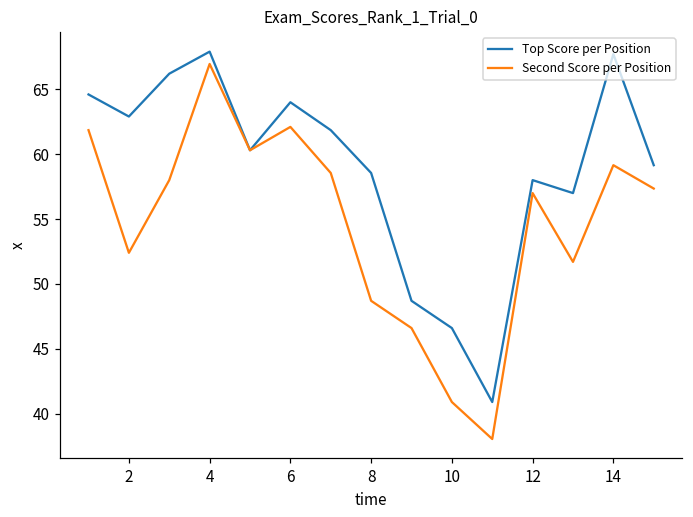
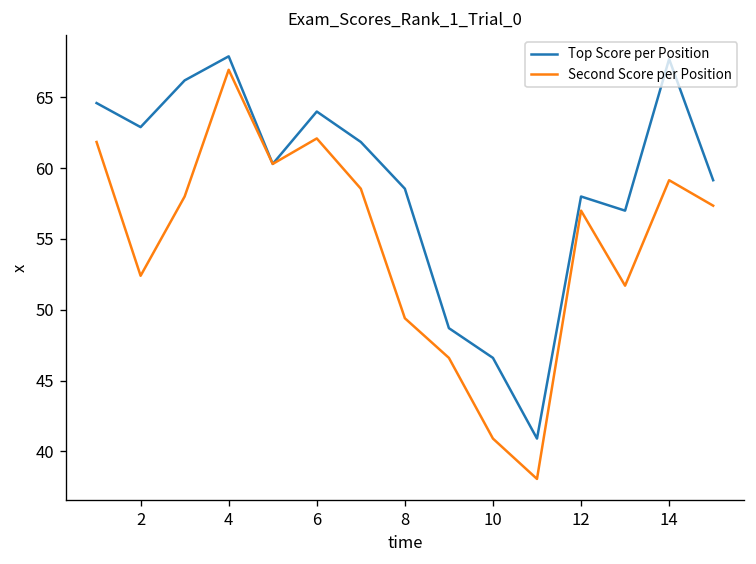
Second Score per Position, 8: 48.7 -> 49.4
